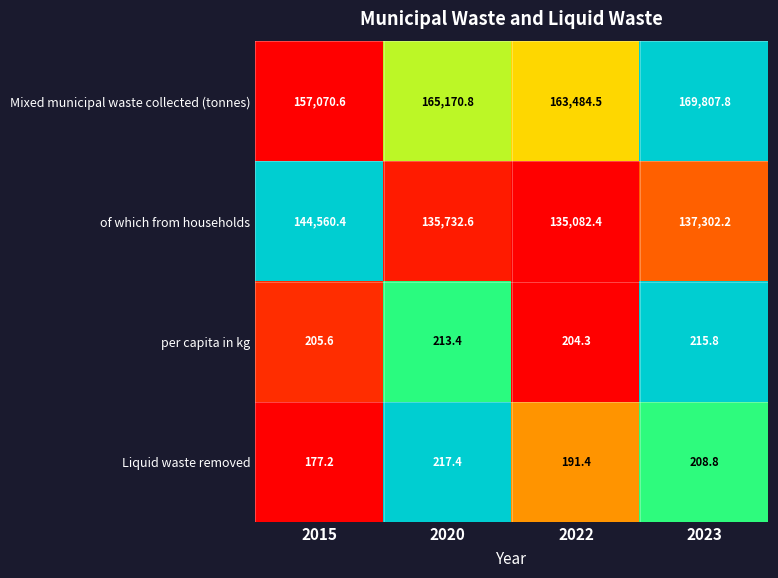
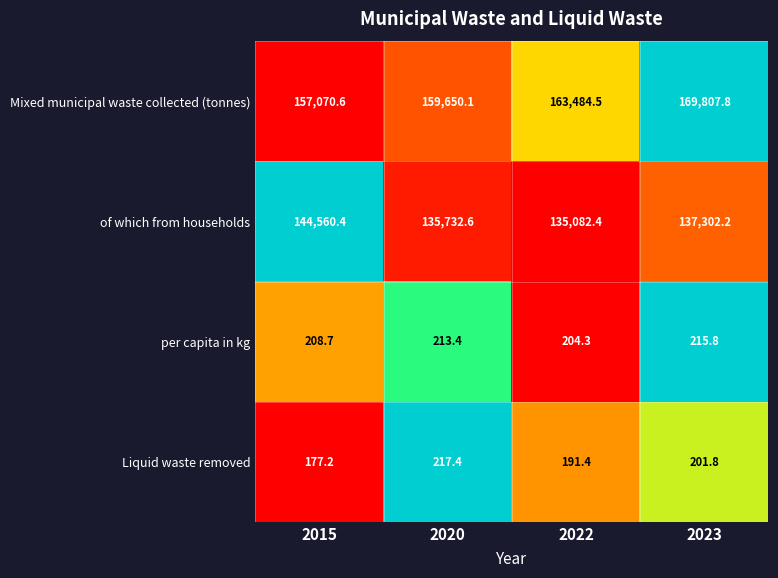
Mixed municipal waste collected (tonnes), 2020: 165,170.8 -> 159,650.1
per capita in kg, 2015: 205.6 -> 208.7
Liquid waste removed, 2023: 208.8 -> 201.8
